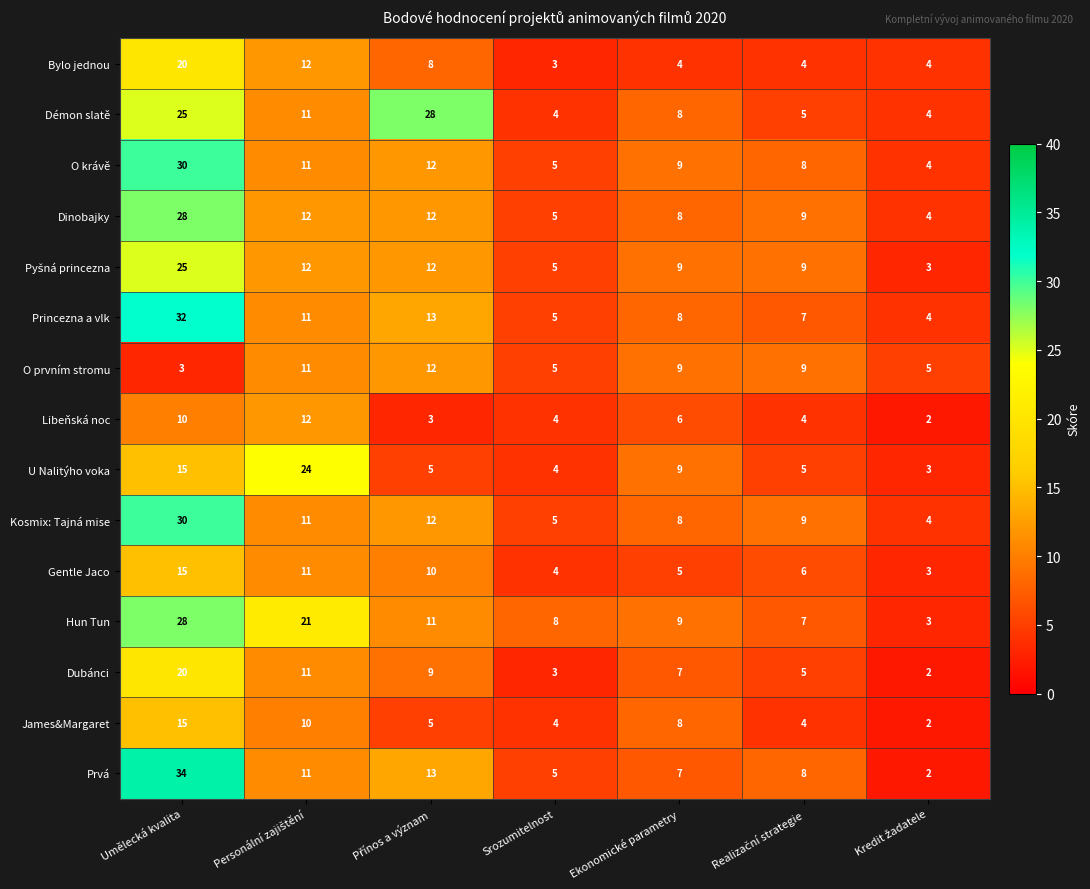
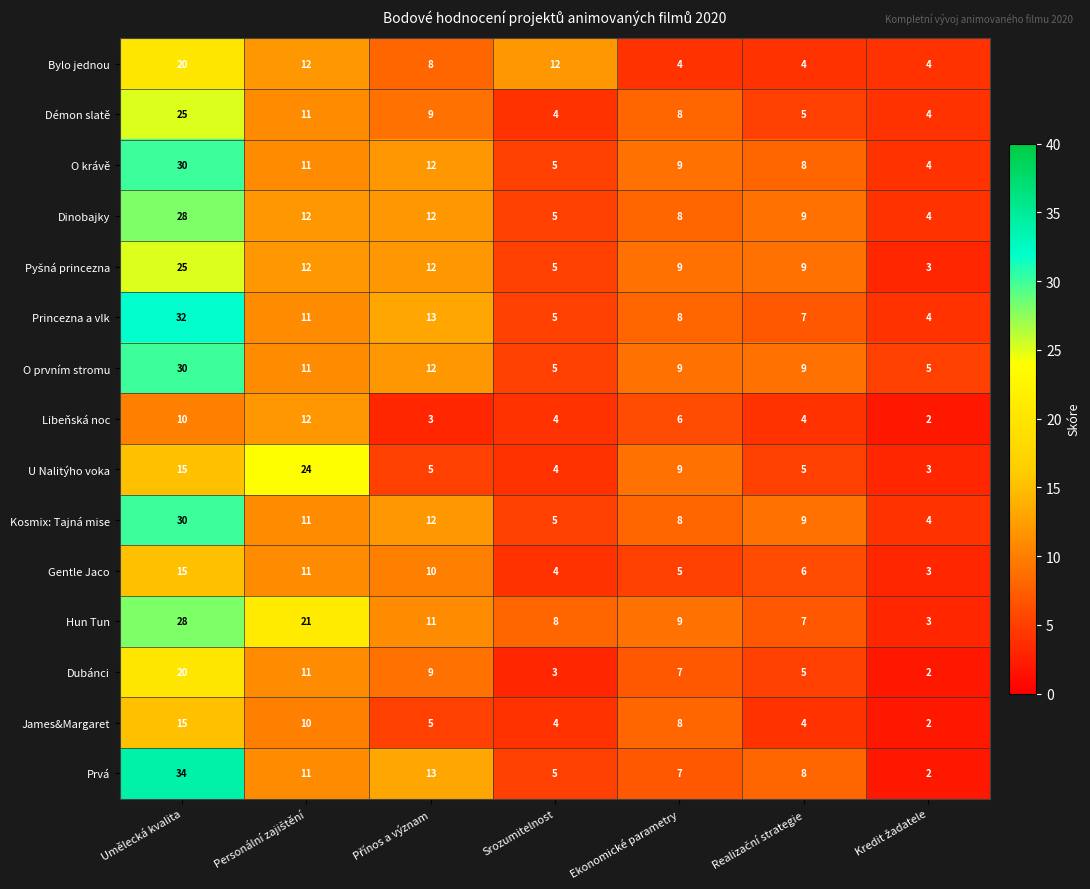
Bylo jednou, Srozumitelnost: 3 -> 12
Démon slatě, Přínos a význam: 28 -> 9
O prvním stromu, Umělecká kvalita: 3 -> 30
